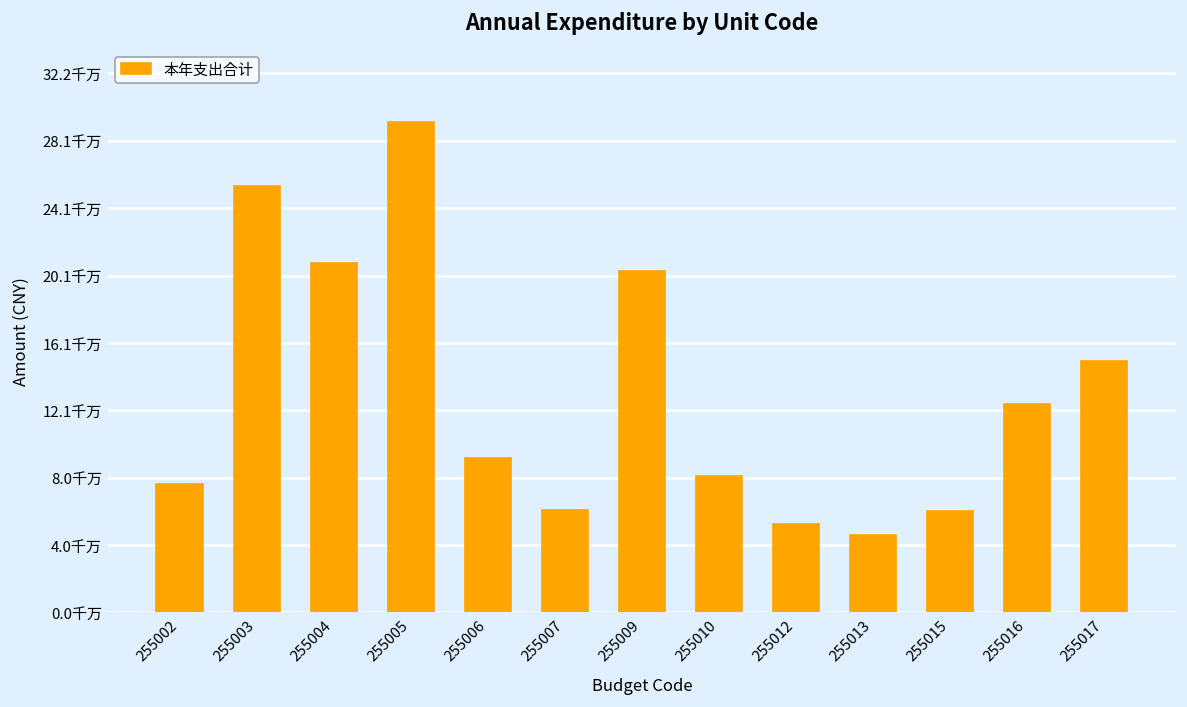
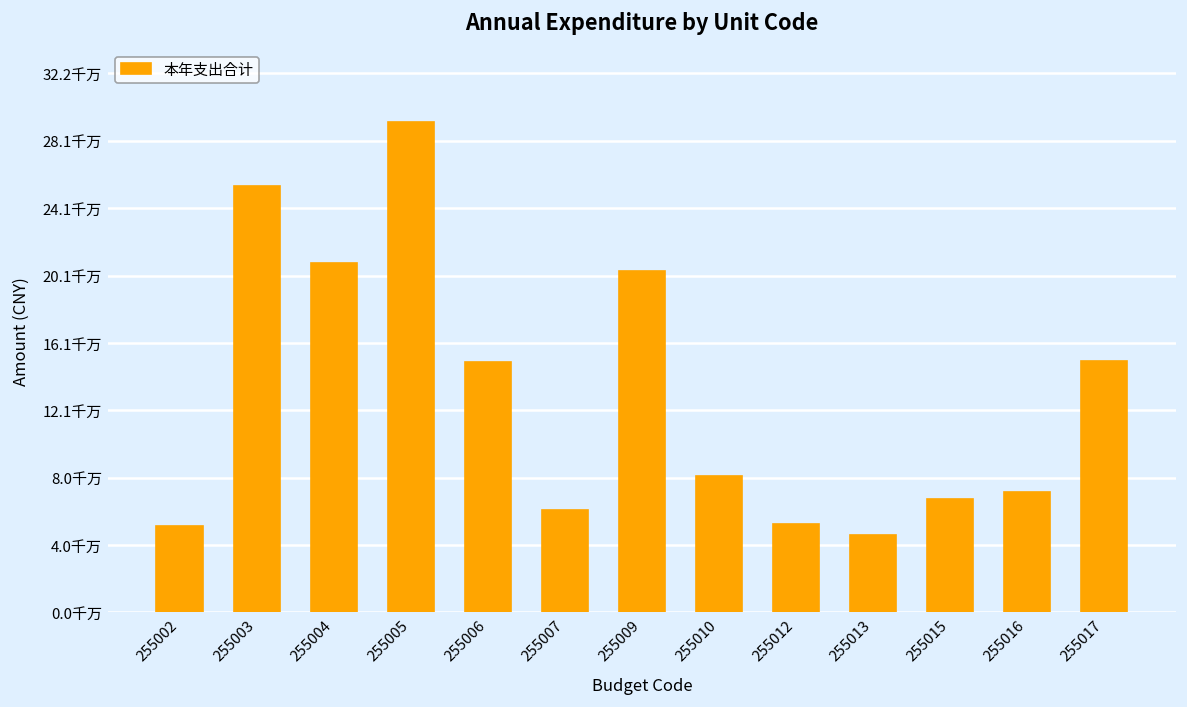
255002: 7.7千万 -> 5.2千万
255006: 9.2千万 -> 14.9千万
255015: 6.1千万 -> 6.8千万
255016: 12.4千万 -> 7.2千万
